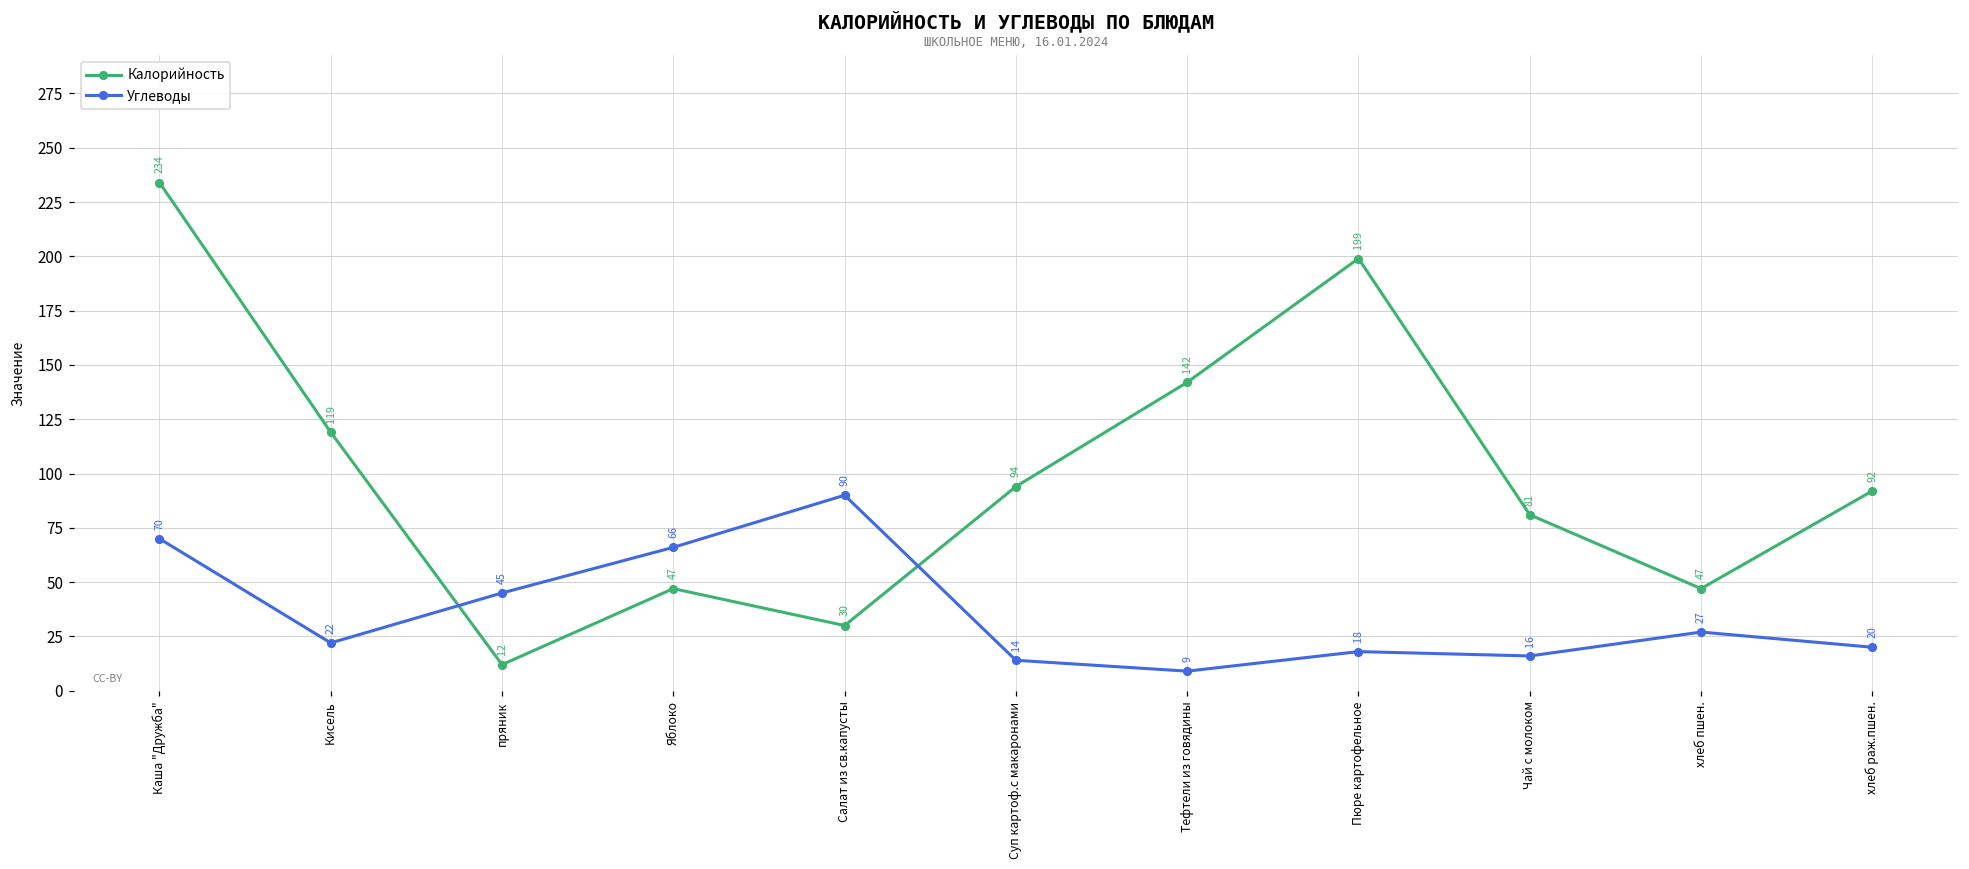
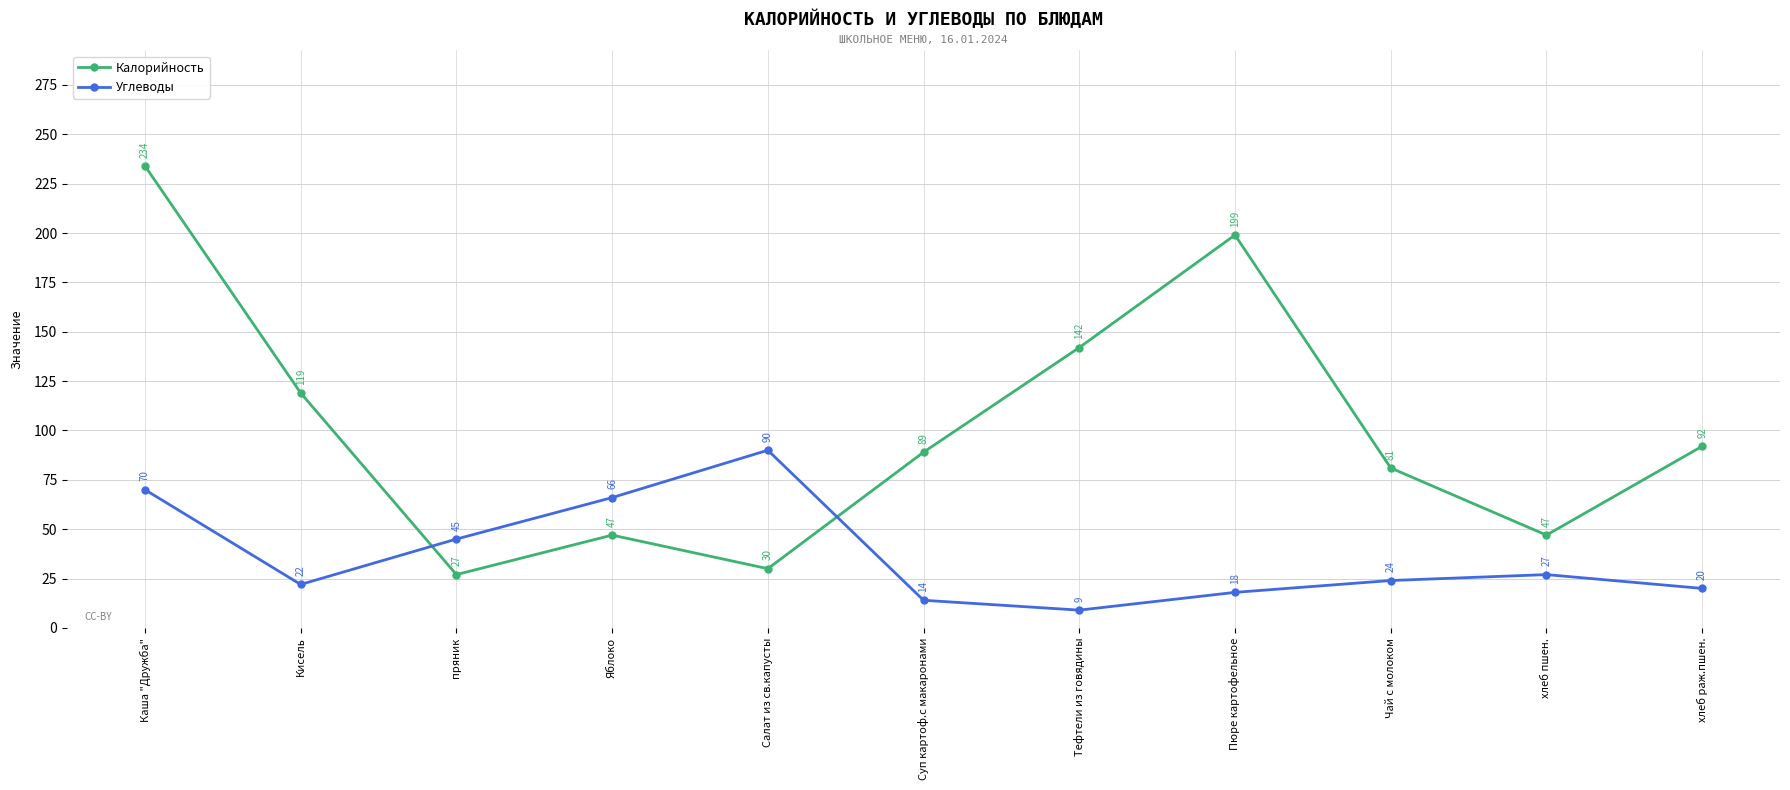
Калорийность, пряник: 12 -> 27
Калорийность, Суп картоф.с макаронами: 94 -> 89
Углеводы, Чай с молоком: 16 -> 24
